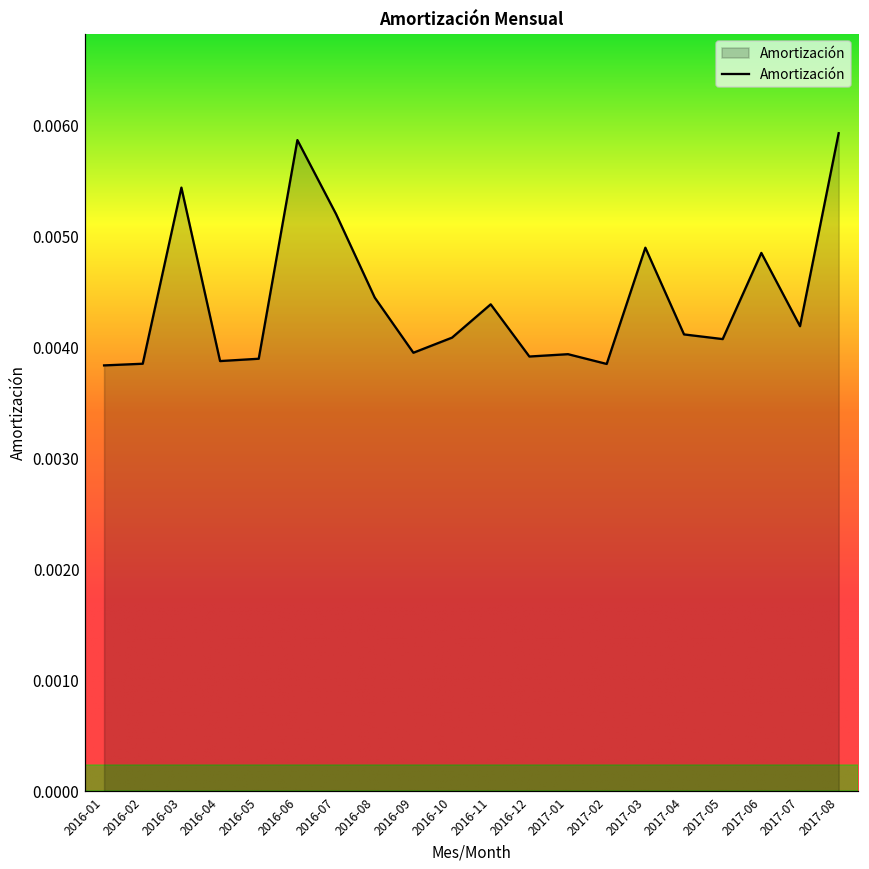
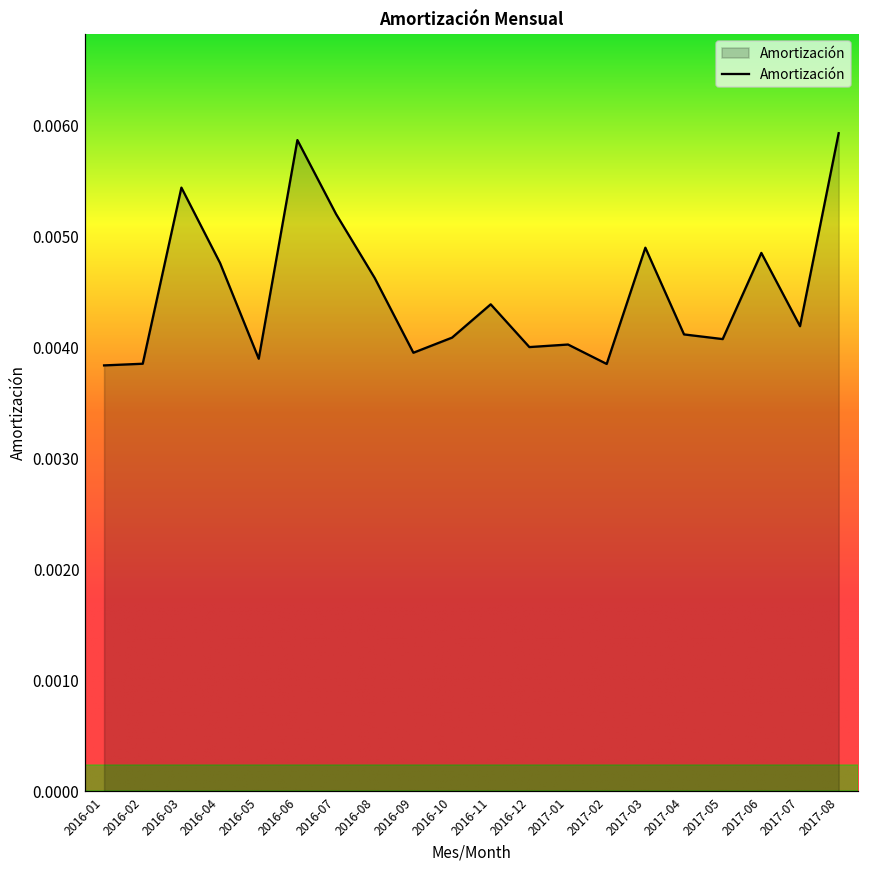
2016-04: 0.00388 -> 0.00476
2016-08: 0.00445 -> 0.00462
2016-12: 0.00392 -> 0.00400
2017-01: 0.00394 -> 0.00403
